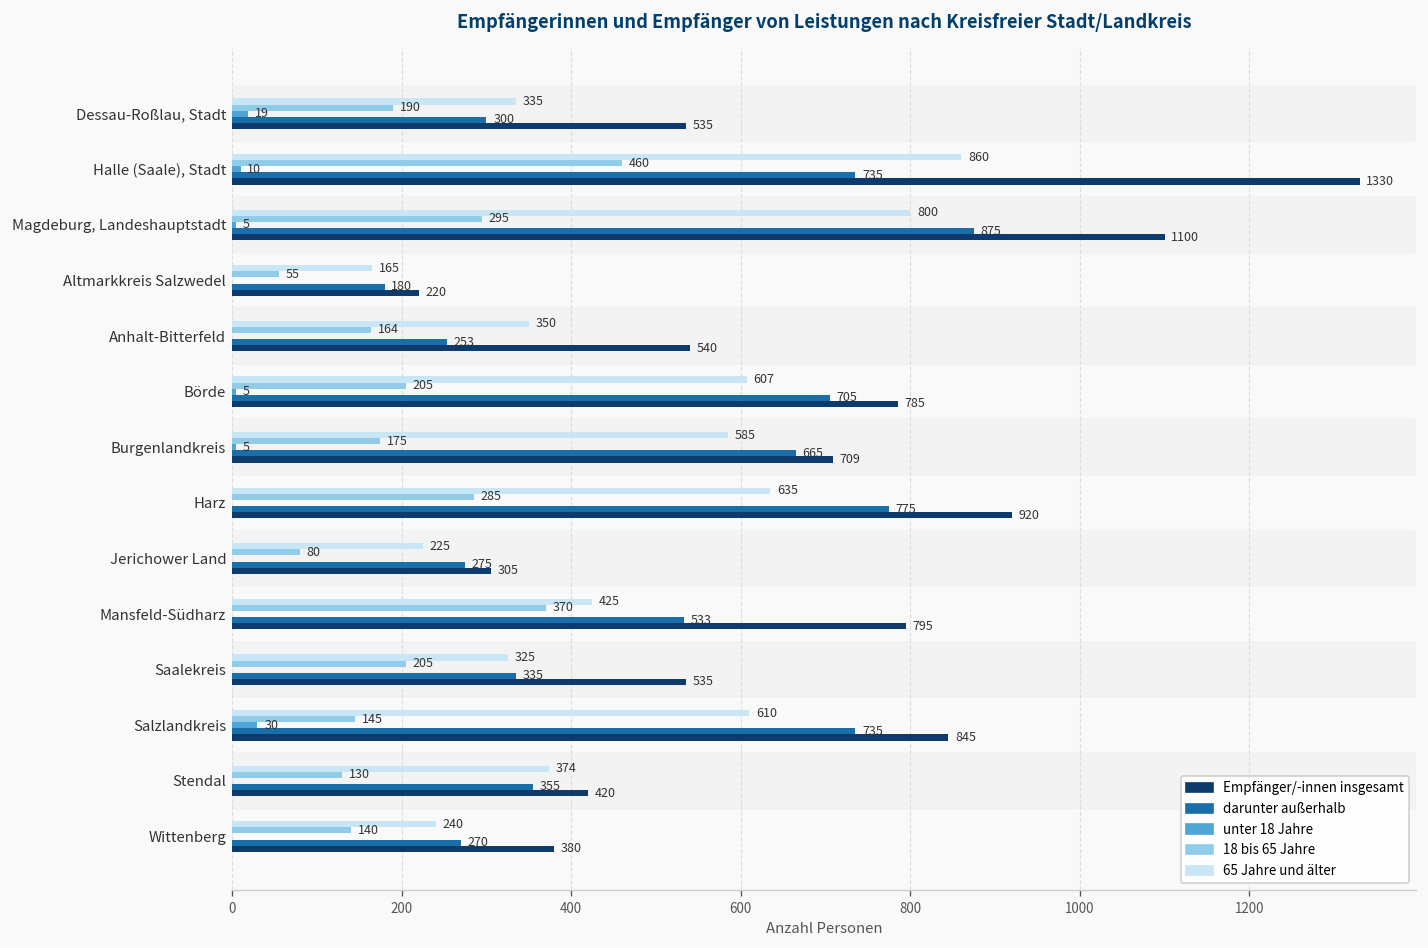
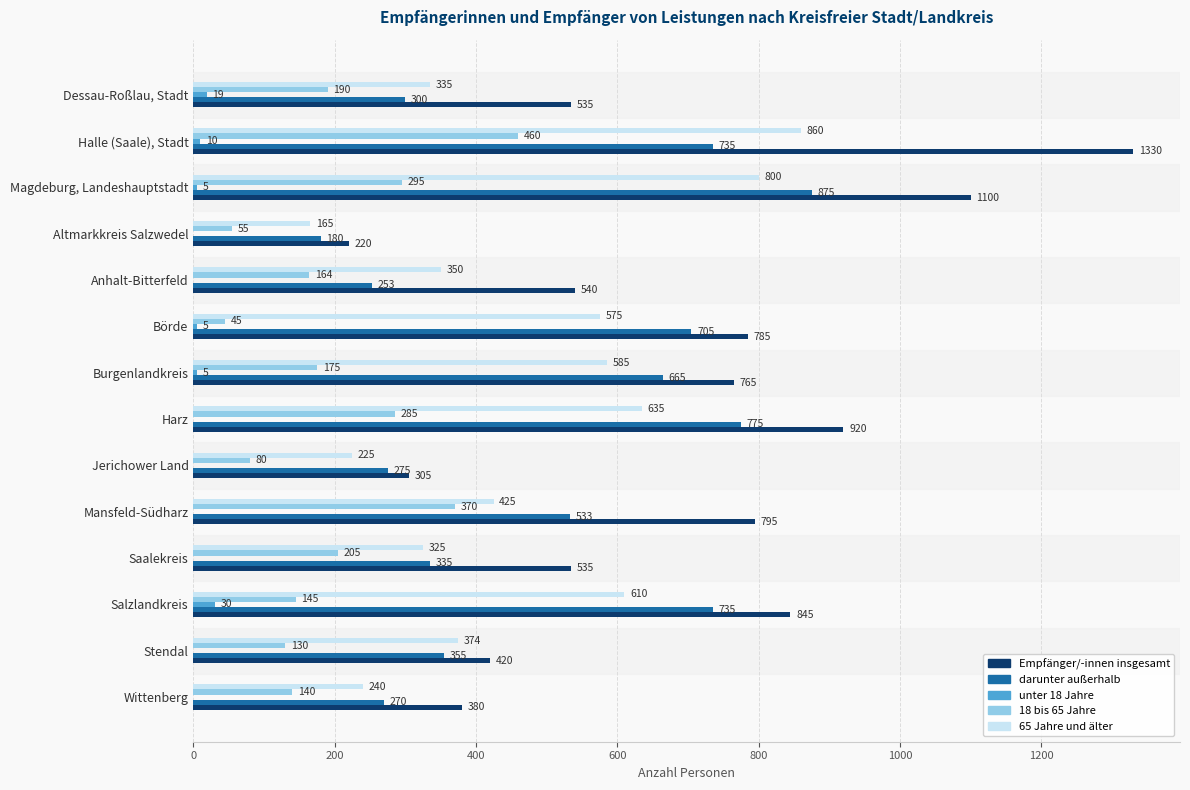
65 Jahre und älter, Börde: 607 -> 575
18 bis 65 Jahre, Börde: 205 -> 45
Empfänger/-innen insgesamt, Burgenlandkreis: 709 -> 765
